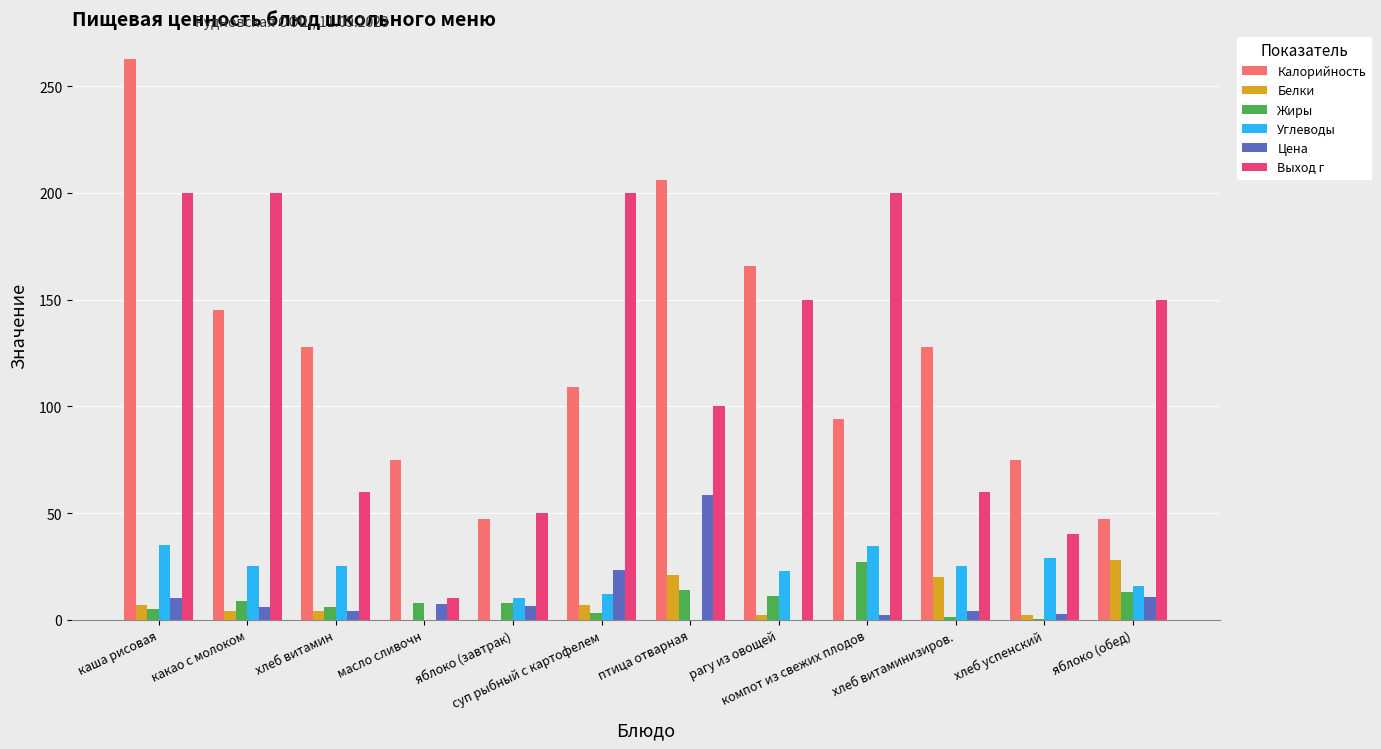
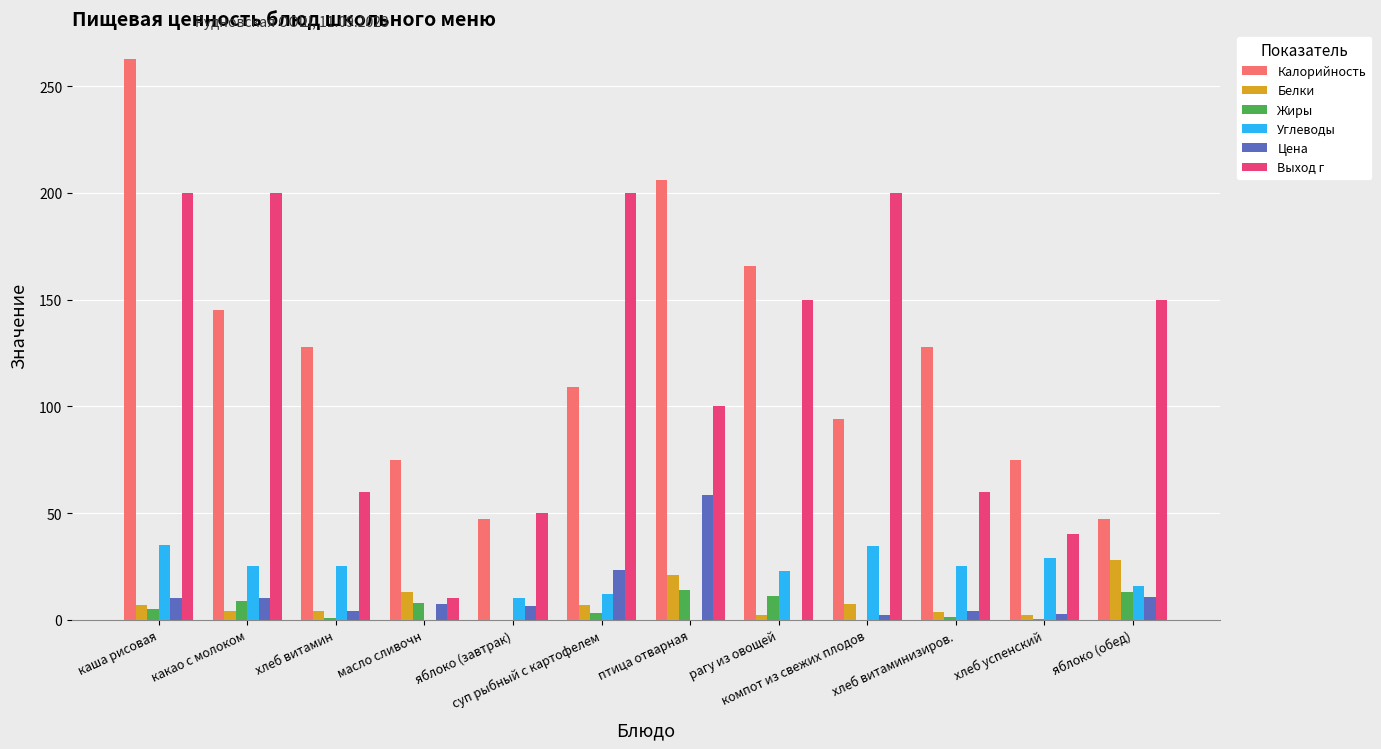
Цена, какао с молоком: 6 -> 10
Жиры, хлеб витамин: 6 -> 1
Белки, масло сливочн: 0 -> 13
Жиры, яблоко (завтрак): 8 -> 0
Белки, компот из свежих плодов: 0 -> 7
Жиры, компот из свежих плодов: 27 -> 0
Белки, хлеб витаминизиров.: 20 -> 4
